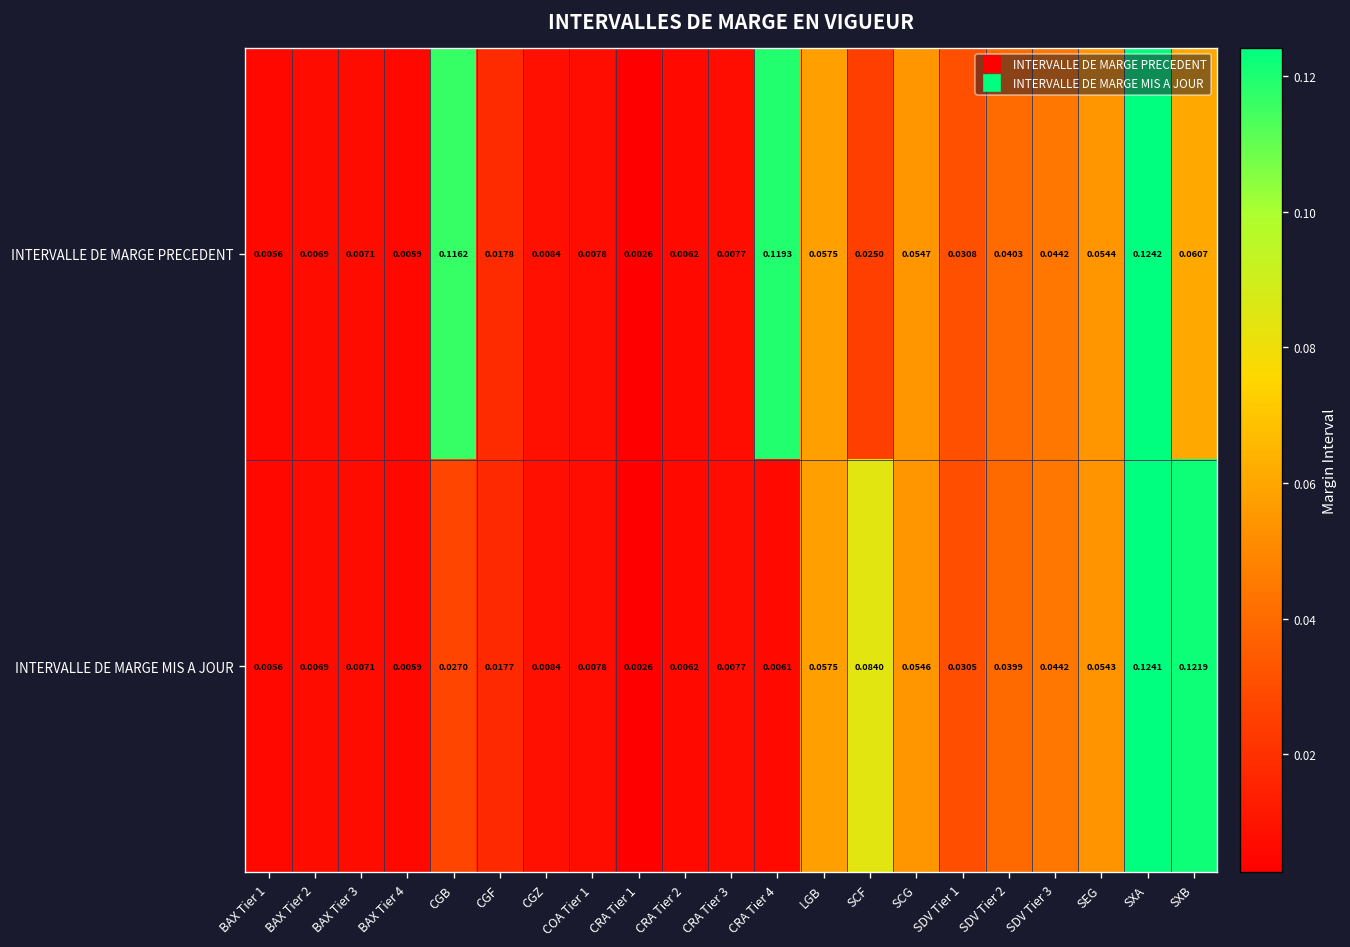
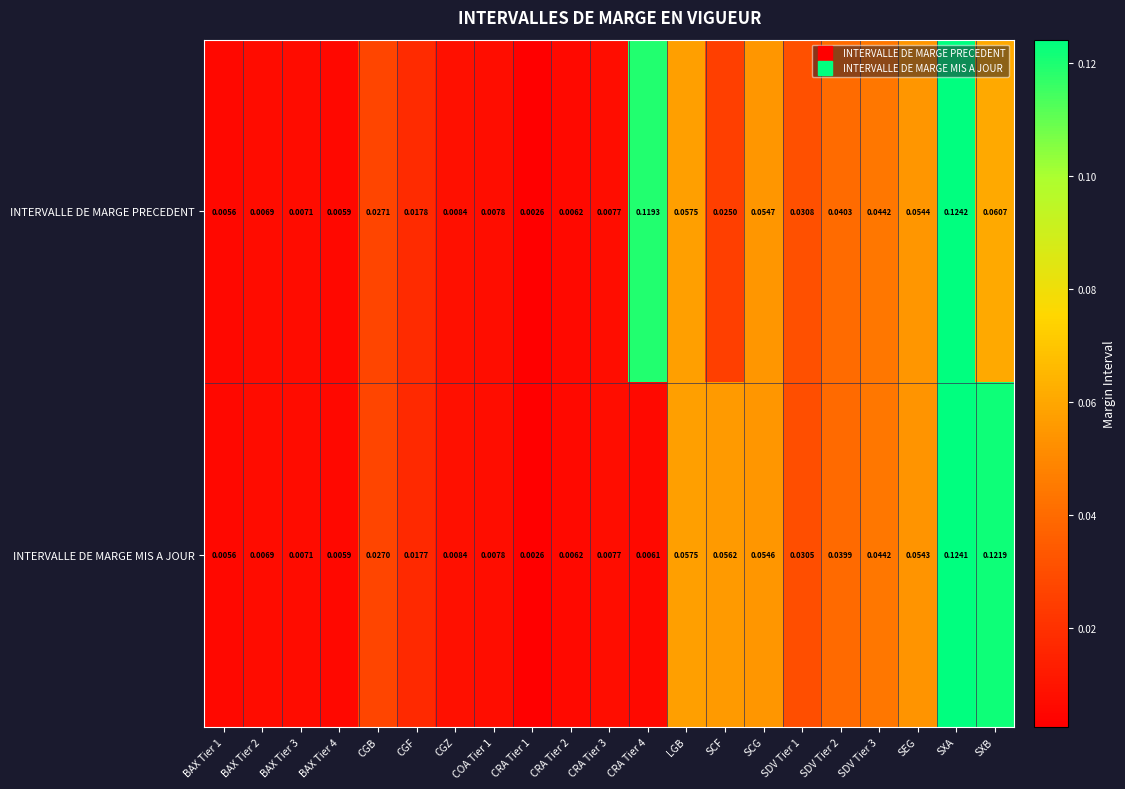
INTERVALLE DE MARGE PRECEDENT, CGB: 0.1162 -> 0.0271
INTERVALLE DE MARGE MIS A JOUR, SCF: 0.0840 -> 0.0562
